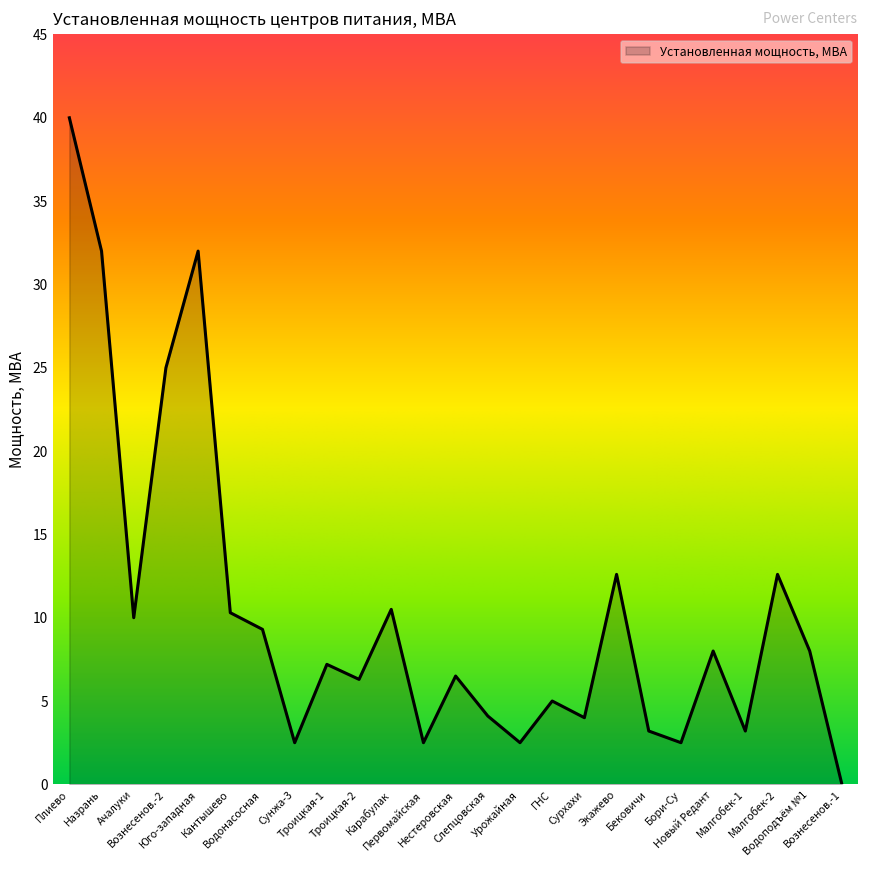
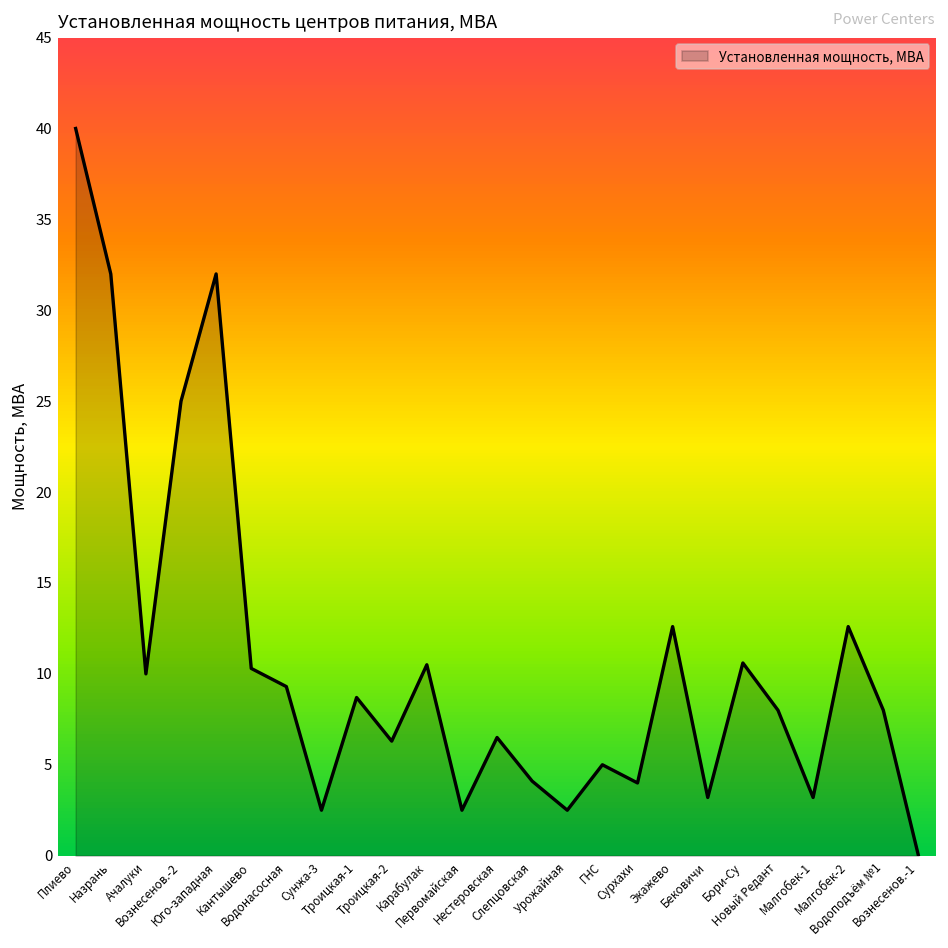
Троицкая-1: 7.2 -> 8.7
Бори-Су: 2.5 -> 10.6
